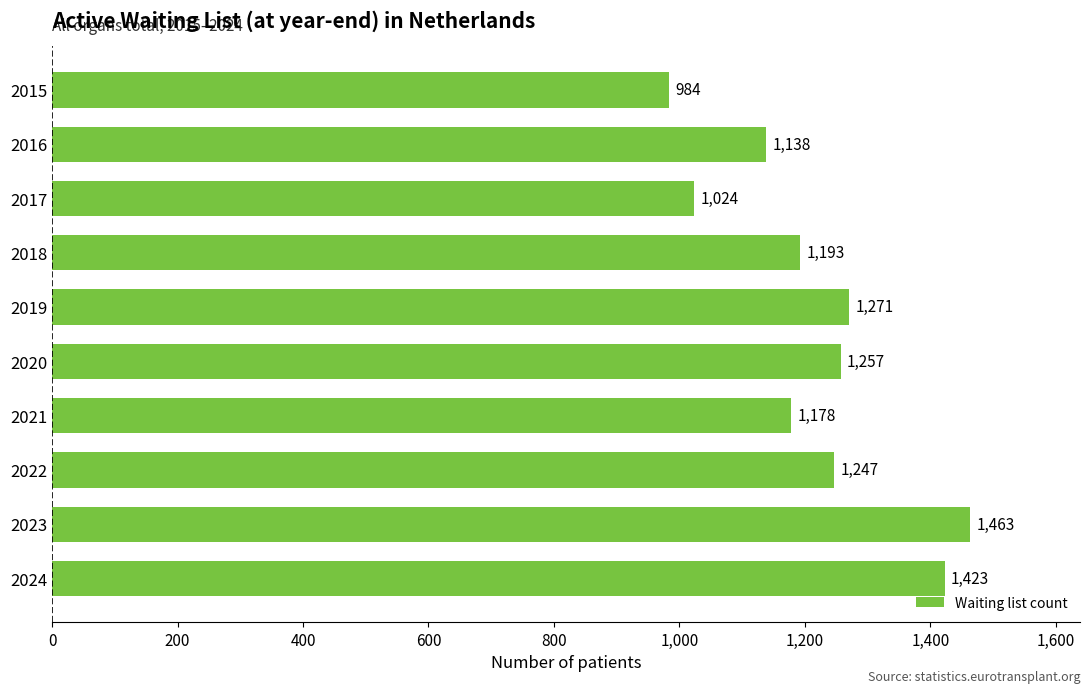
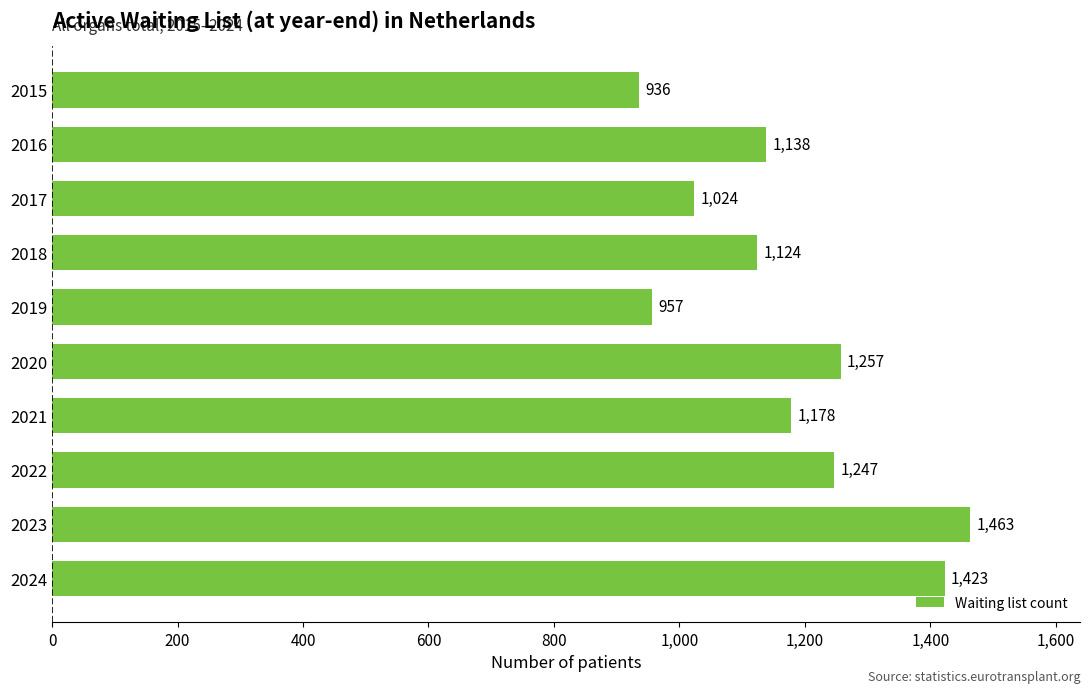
2015: 984 -> 936
2018: 1,193 -> 1,124
2019: 1,271 -> 957
